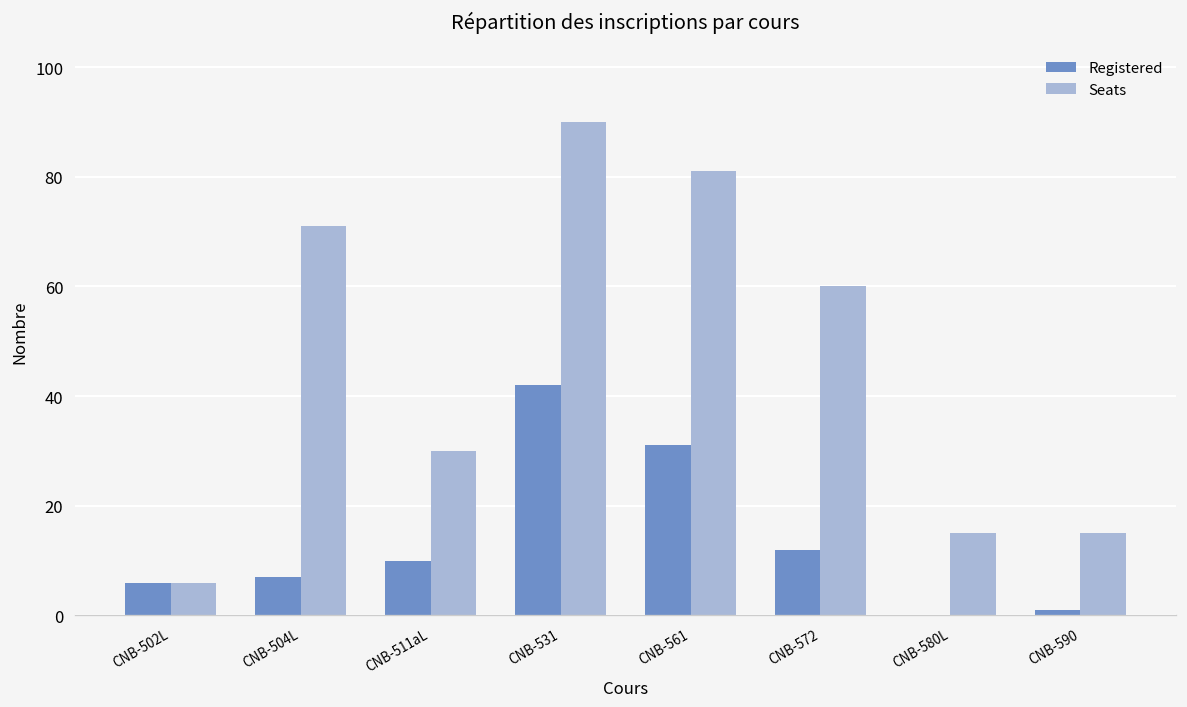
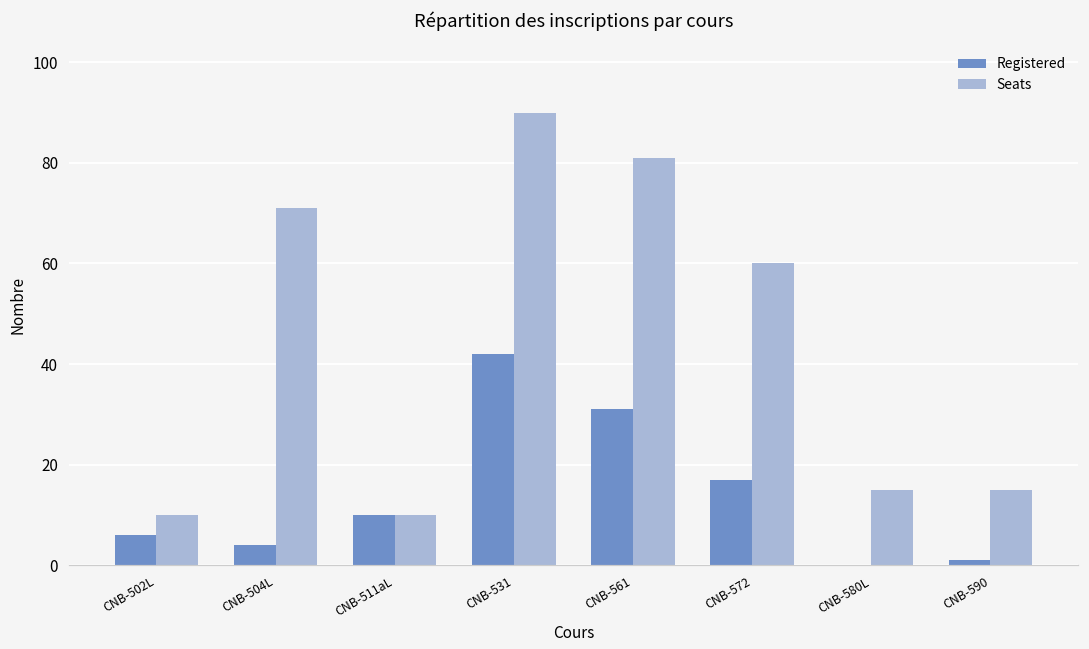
Seats, CNB-502L: 6 -> 10
Registered, CNB-504L: 7 -> 4
Seats, CNB-511aL: 30 -> 10
Registered, CNB-572: 12 -> 17
